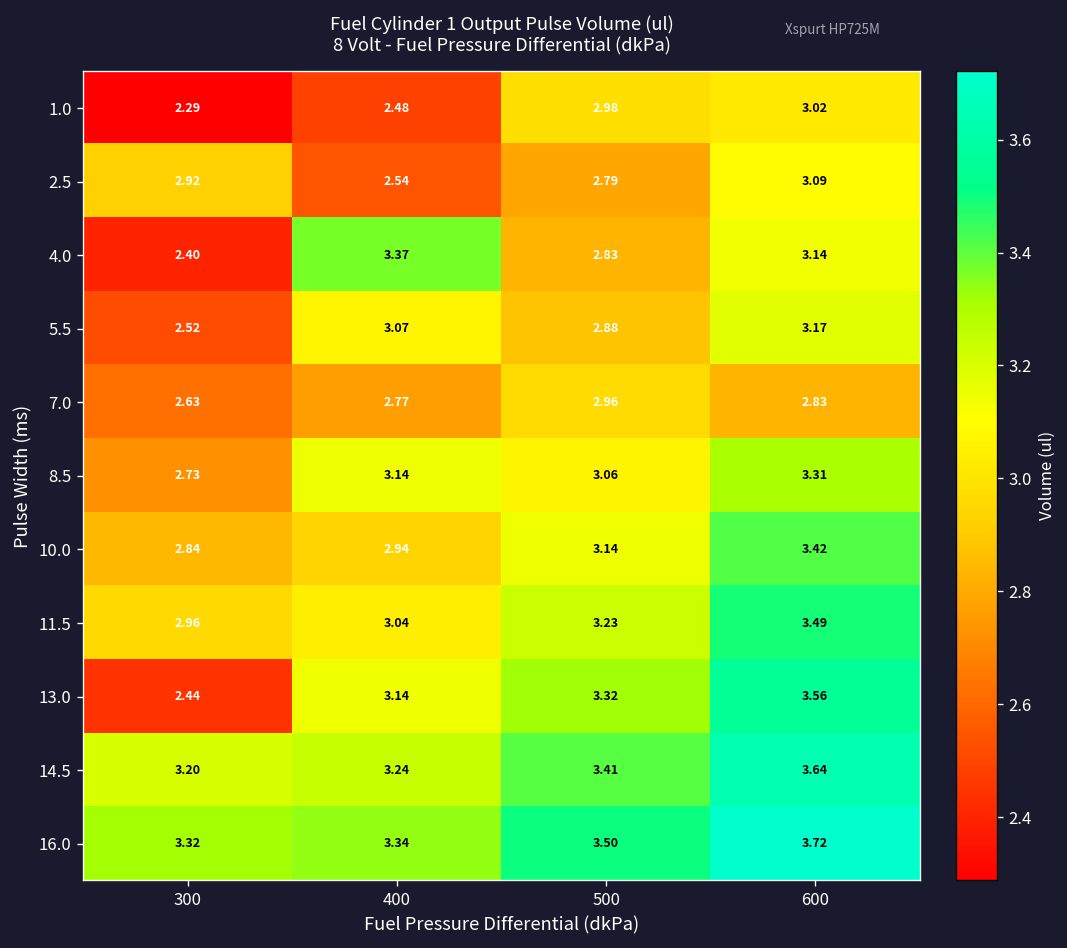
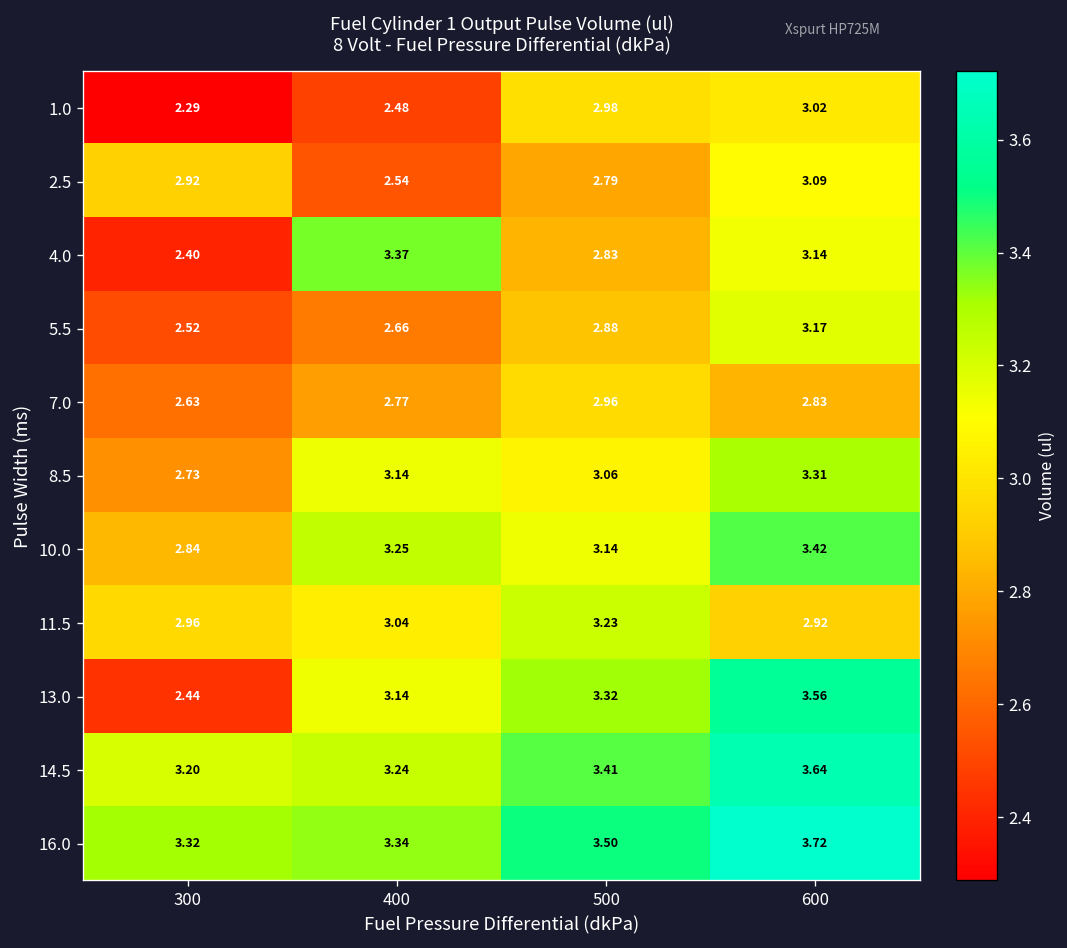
5.5, 400: 3.07 -> 2.66
10.0, 400: 2.94 -> 3.25
11.5, 600: 3.49 -> 2.92
